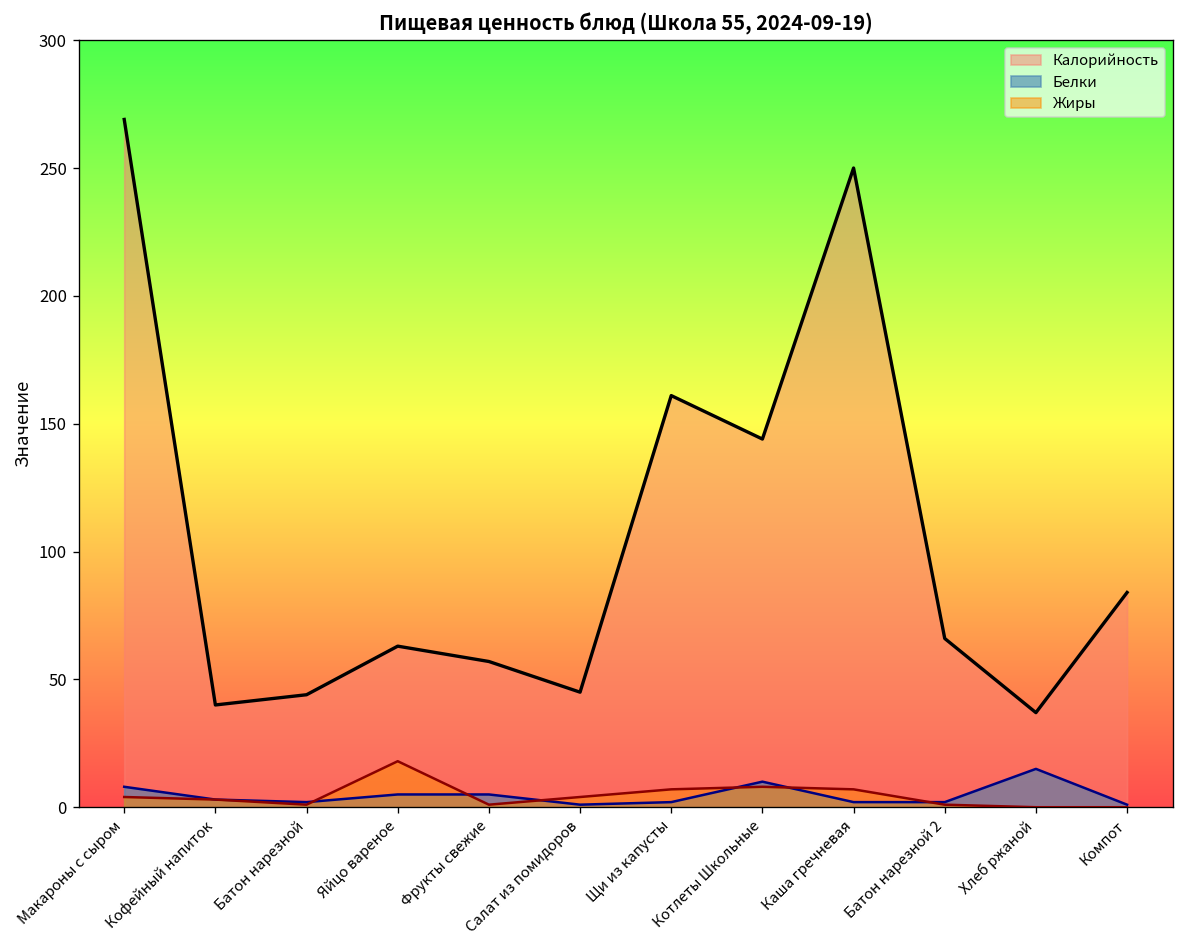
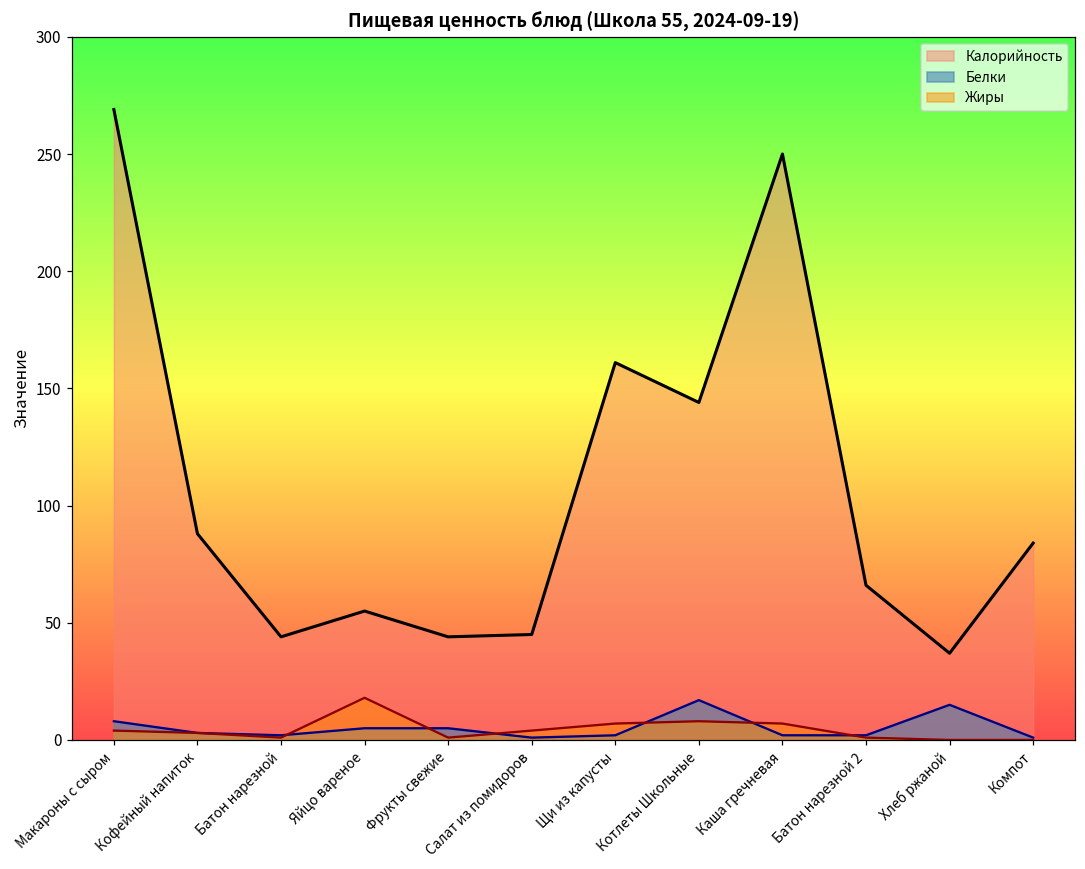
Калорийность, Кофейный напиток: 40 -> 88
Калорийность, Яйцо вареное: 63 -> 55
Калорийность, Фрукты свежие: 57 -> 44
Белки, Котлеты Школьные: 10 -> 17
